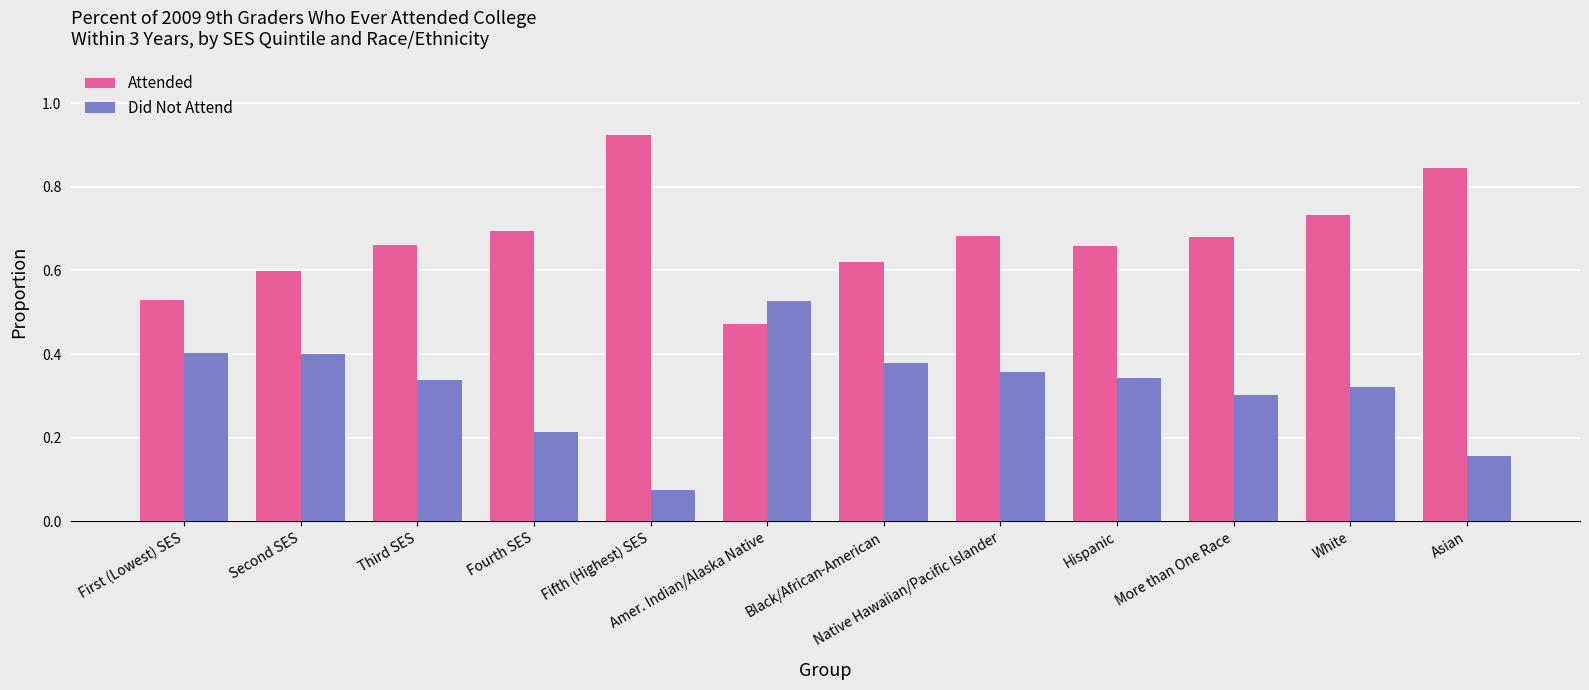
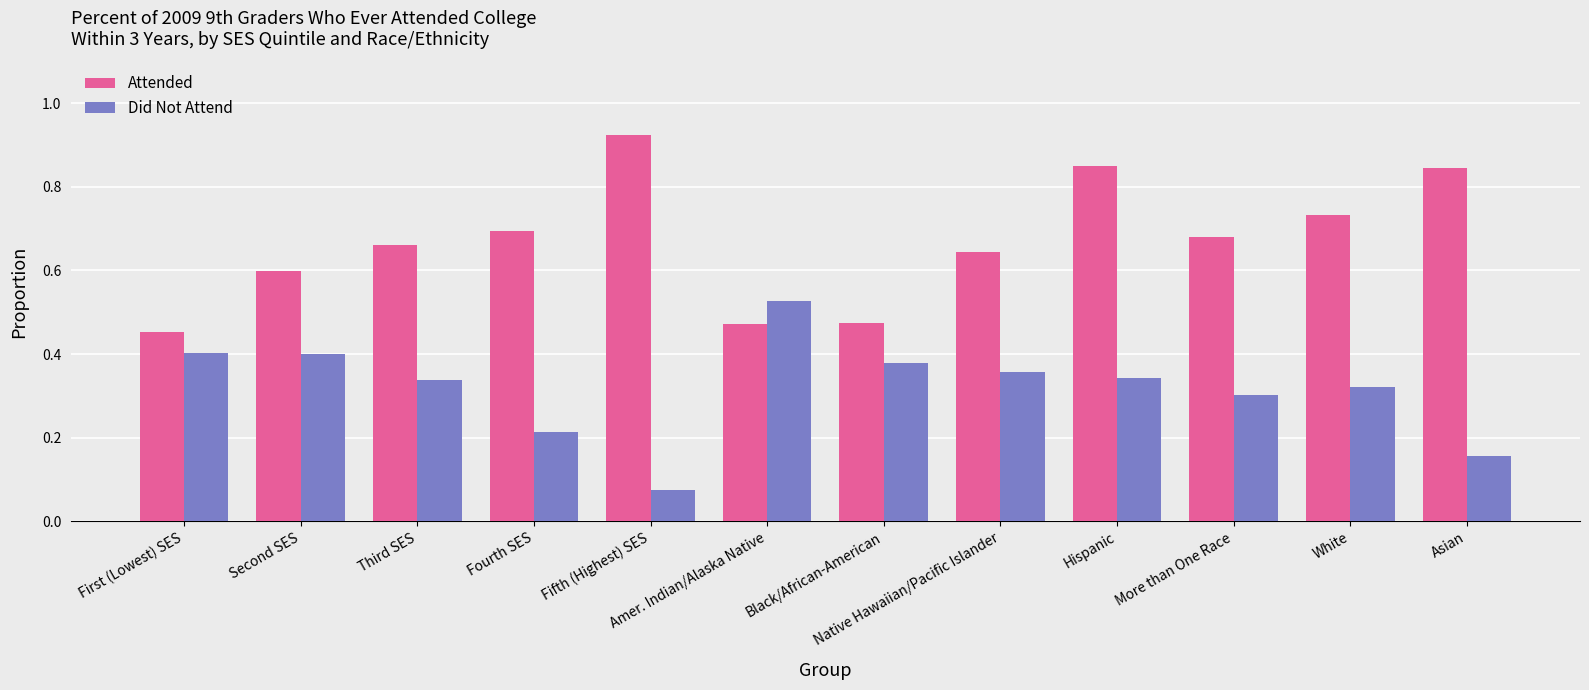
Attended, First (Lowest) SES: 0.53 -> 0.45
Attended, Black/African-American: 0.62 -> 0.47
Attended, Native Hawaiian/Pacific Islander: 0.68 -> 0.64
Attended, Hispanic: 0.66 -> 0.85
